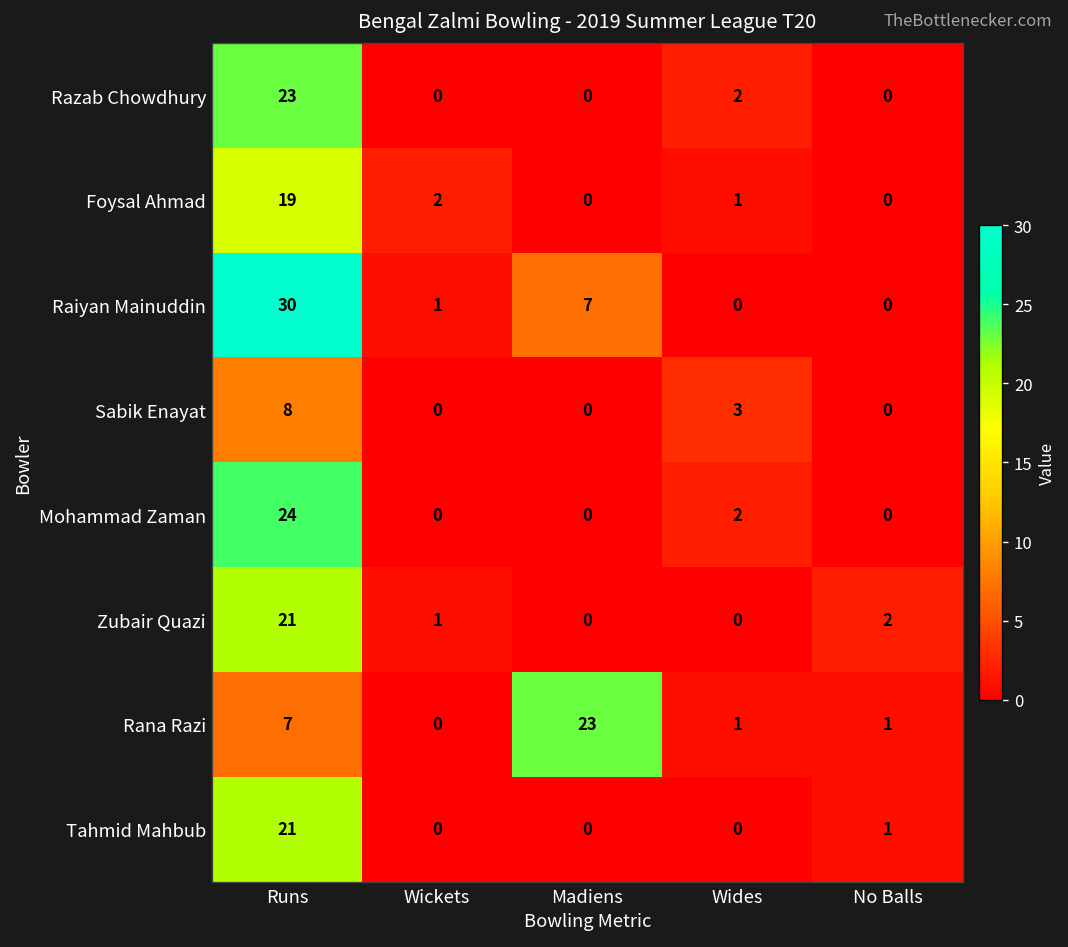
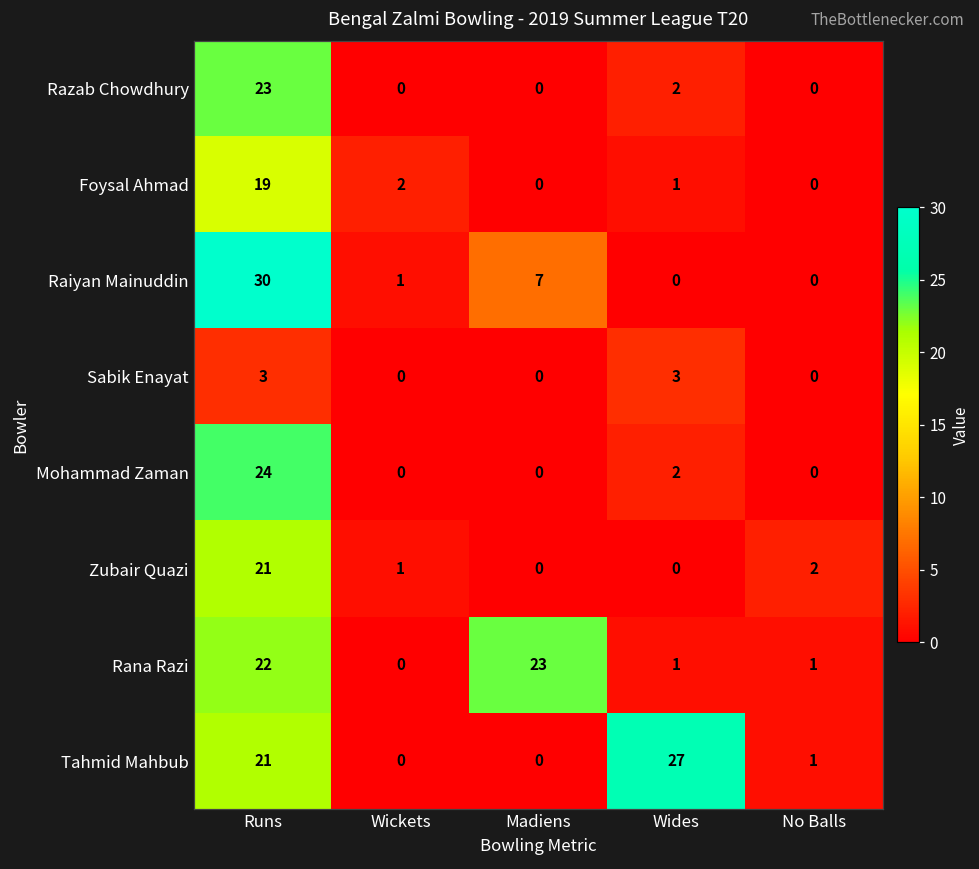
Sabik Enayat, Runs: 8 -> 3
Rana Razi, Runs: 7 -> 22
Tahmid Mahbub, Wides: 0 -> 27
